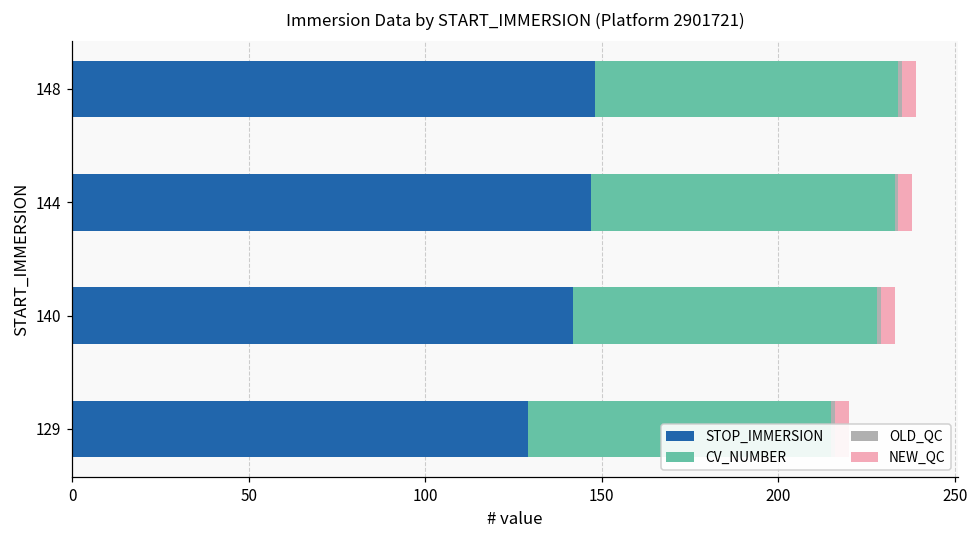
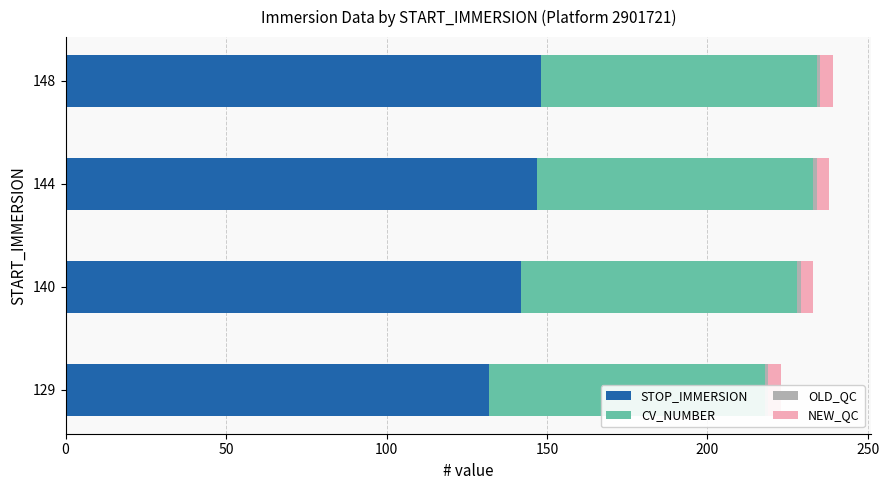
STOP_IMMERSION, 129: 129 -> 132
